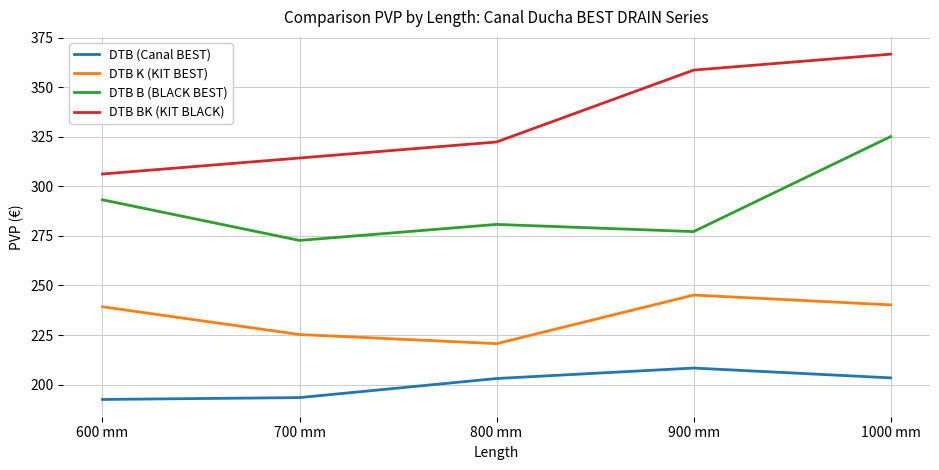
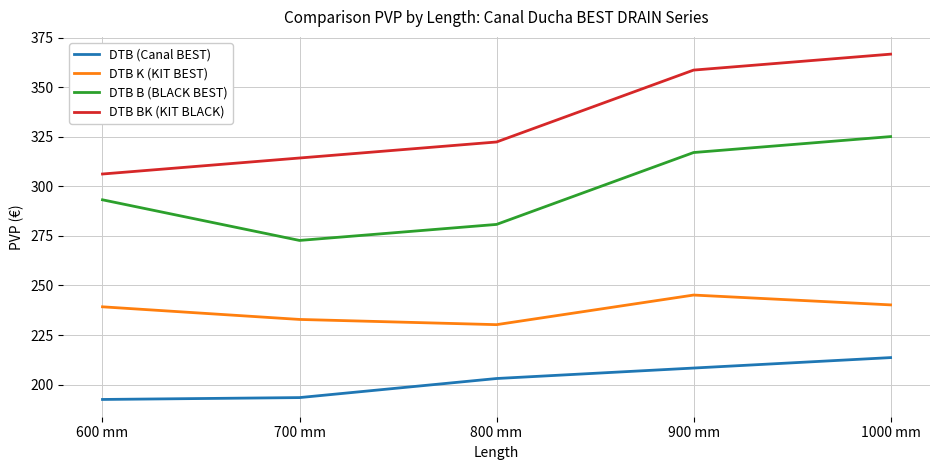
DTB K (KIT BEST), 700 mm: 225 -> 233
DTB K (KIT BEST), 800 mm: 221 -> 230
DTB B (BLACK BEST), 900 mm: 277 -> 317
DTB (Canal BEST), 1000 mm: 203 -> 214
